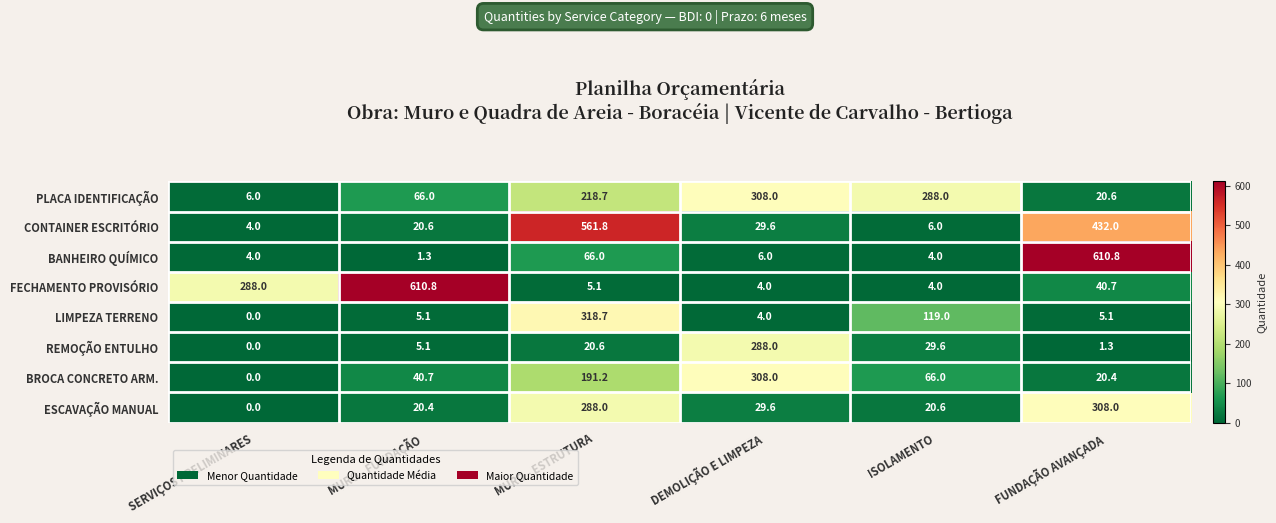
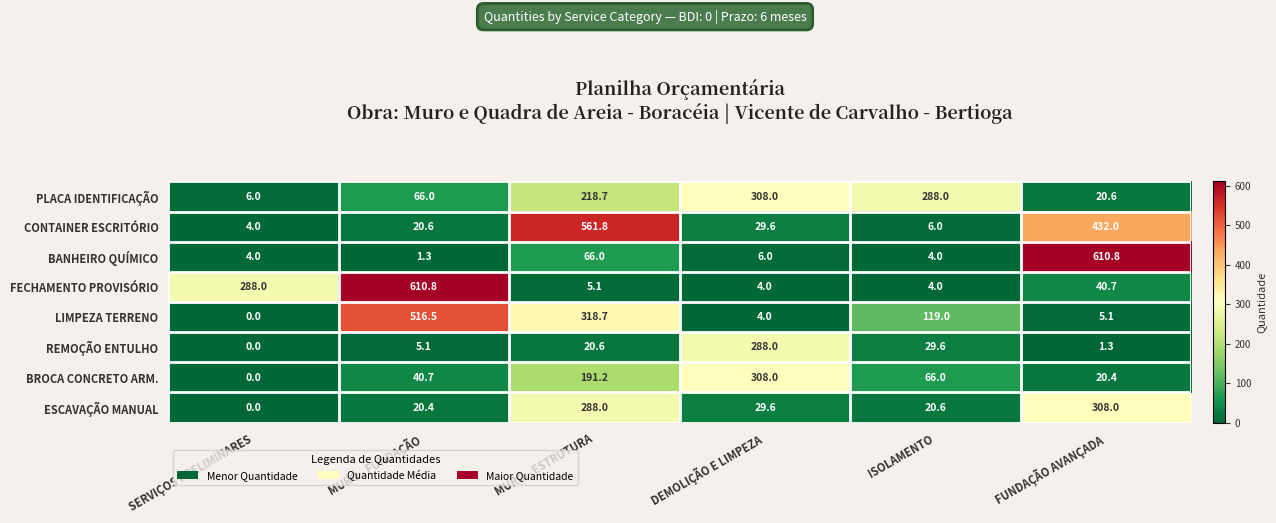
LIMPEZA TERRENO, MURO - FUNDAÇÃO: 5.1 -> 516.5
